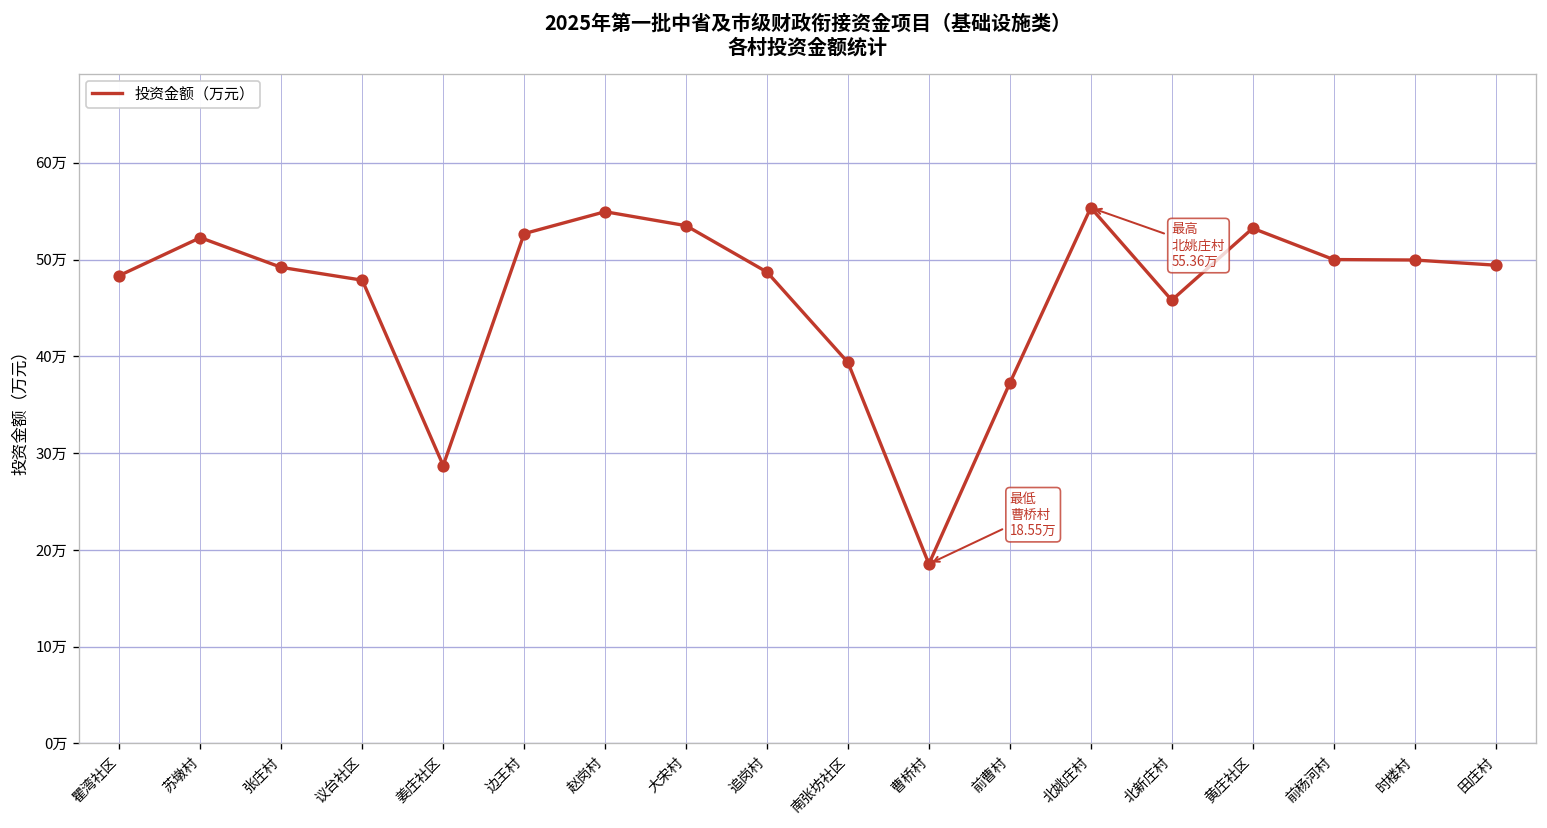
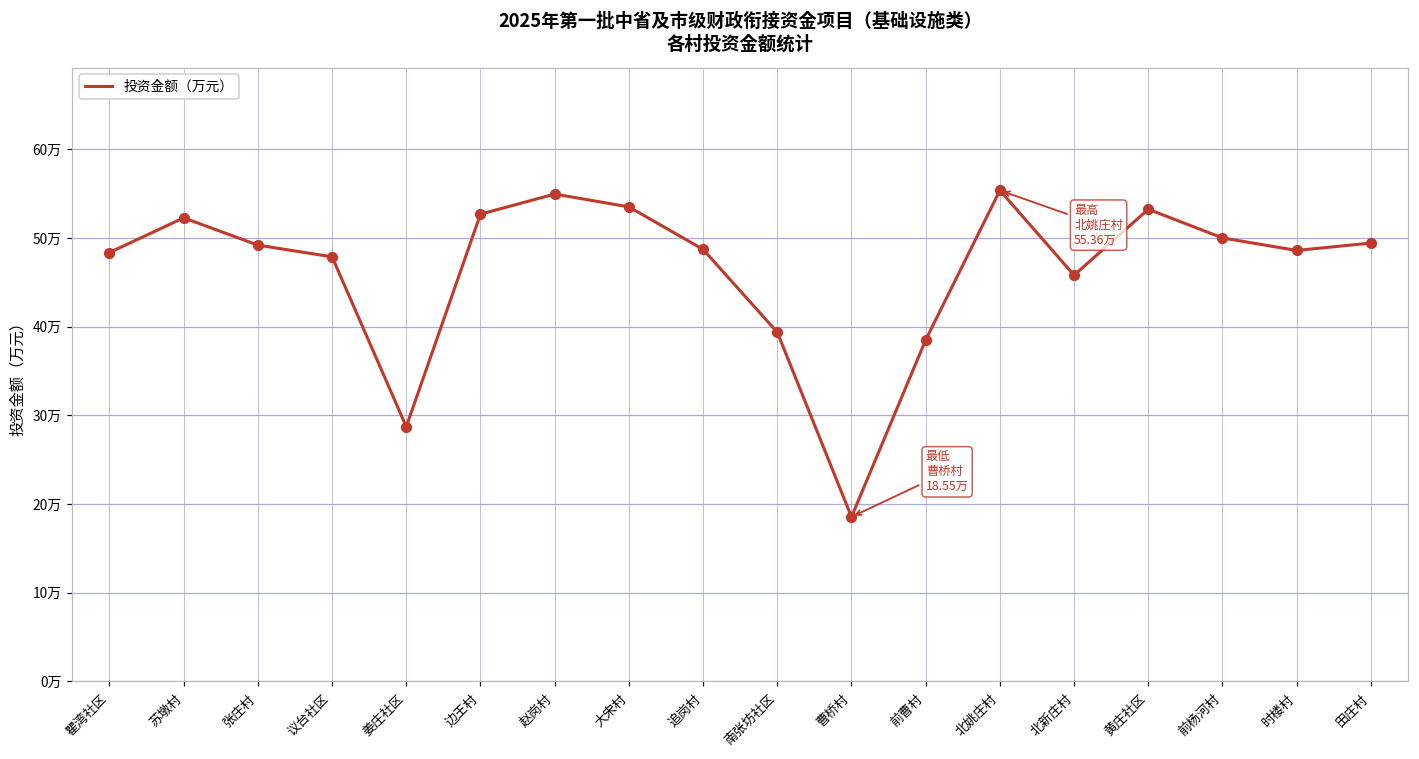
前曹村: 37万 -> 39万
时楼村: 50万 -> 49万
